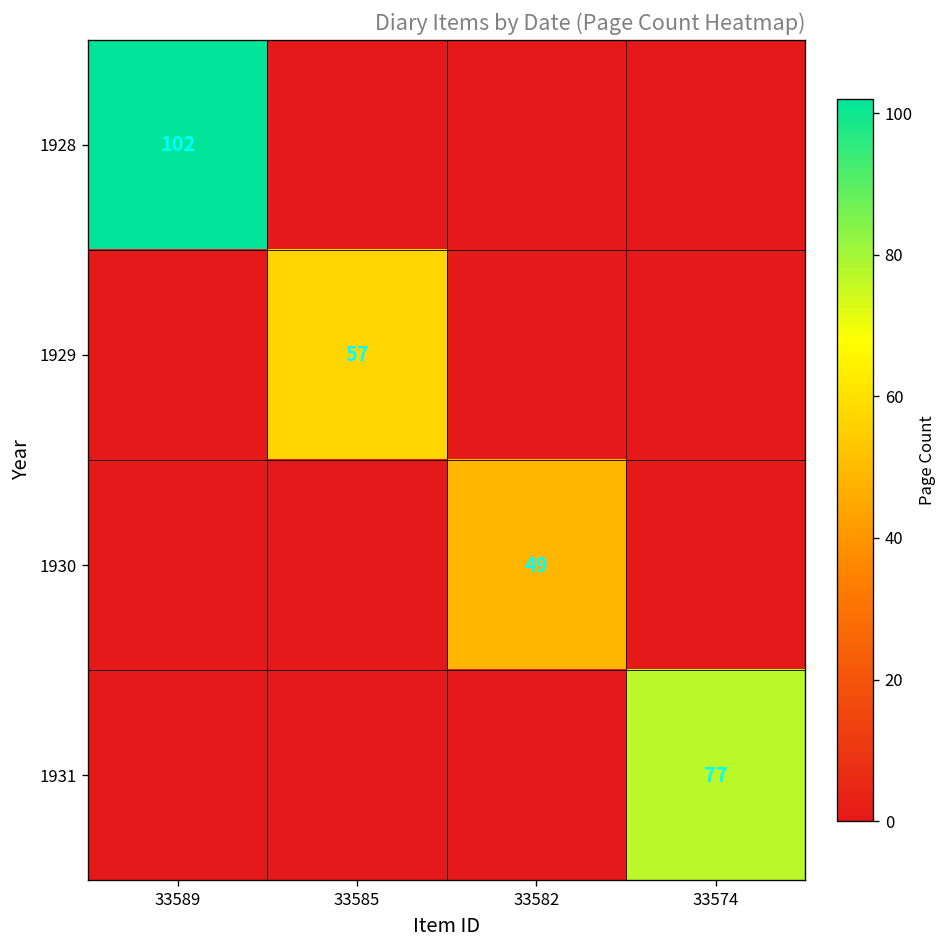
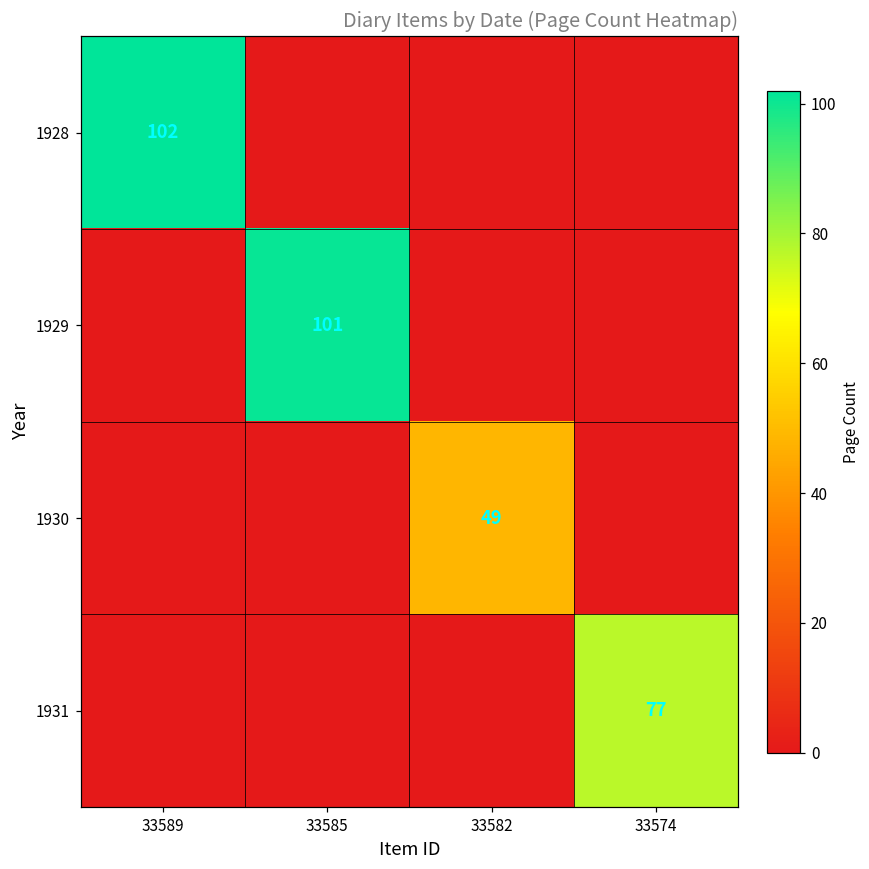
1929, 33585: 57 -> 101
